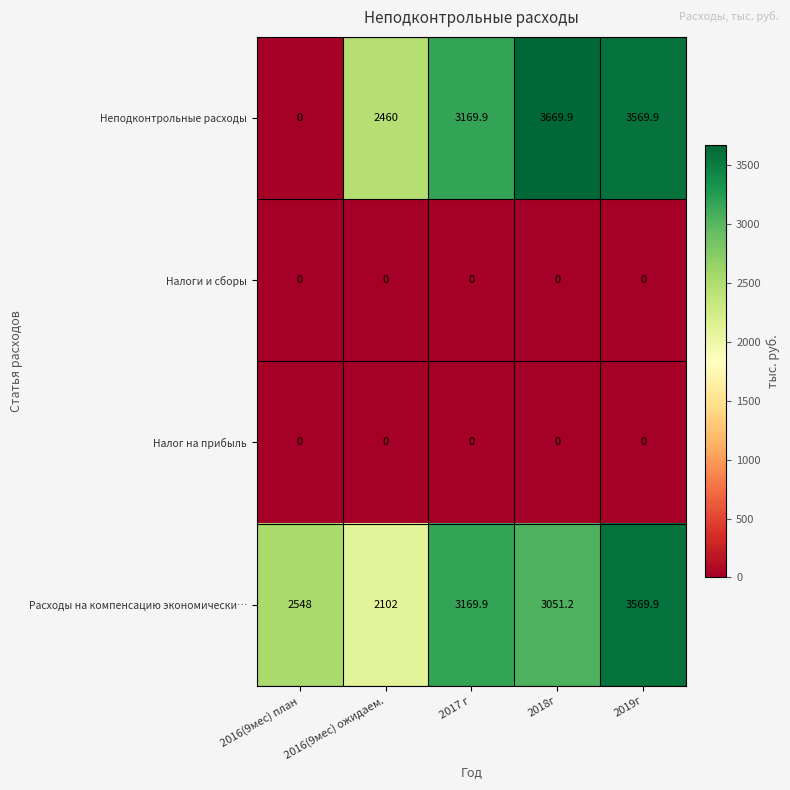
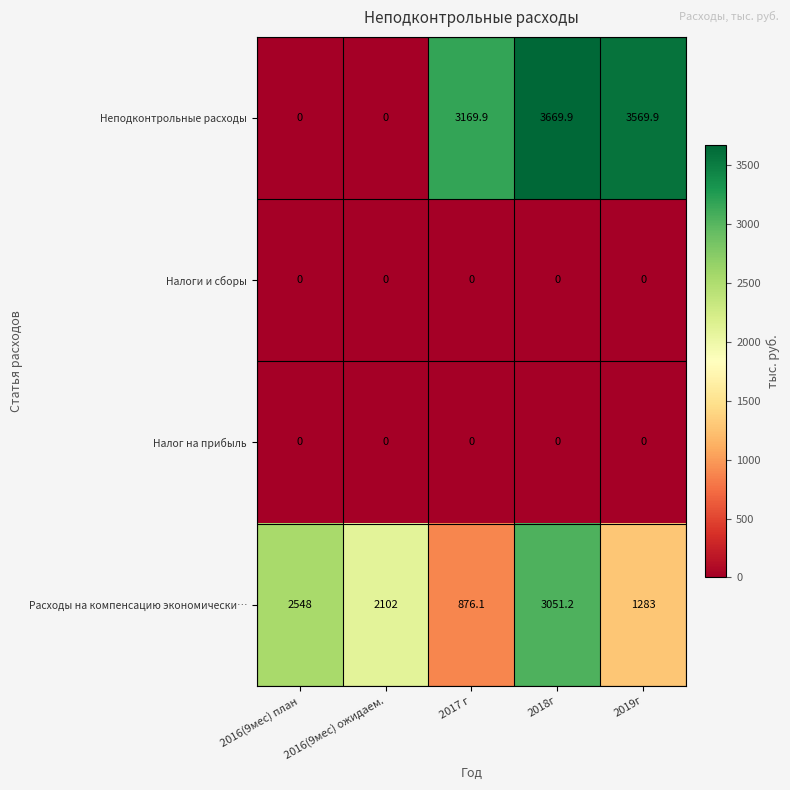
Неподконтрольные расходы, 2016(9мес) ожидаем.: 2460 -> 0
Расходы на компенсацию экономически…, 2017 г: 3169.9 -> 876.1
Расходы на компенсацию экономически…, 2019г: 3569.9 -> 1283
